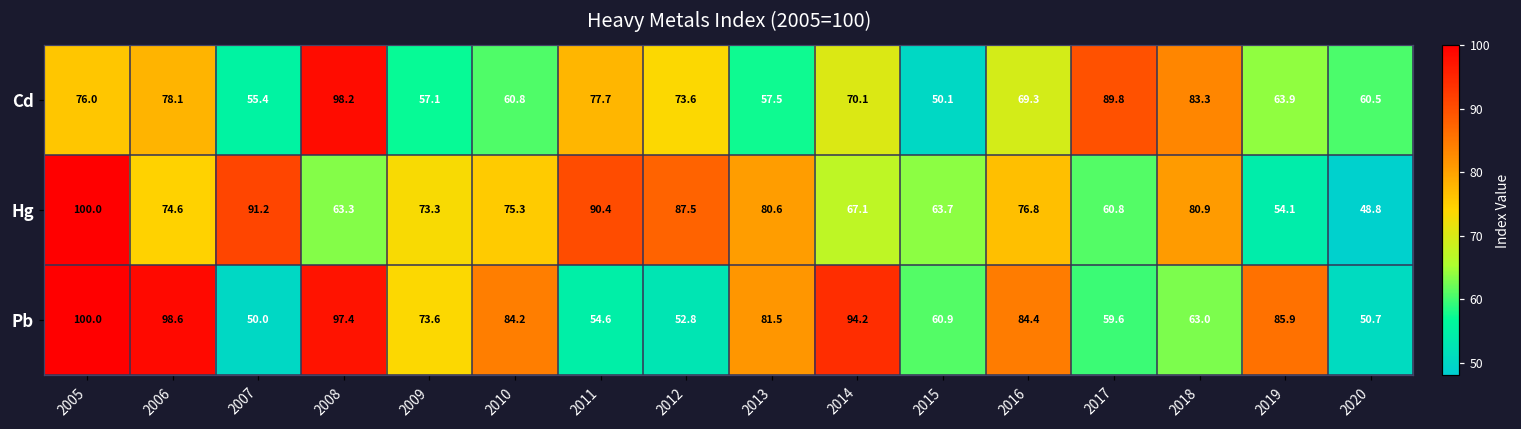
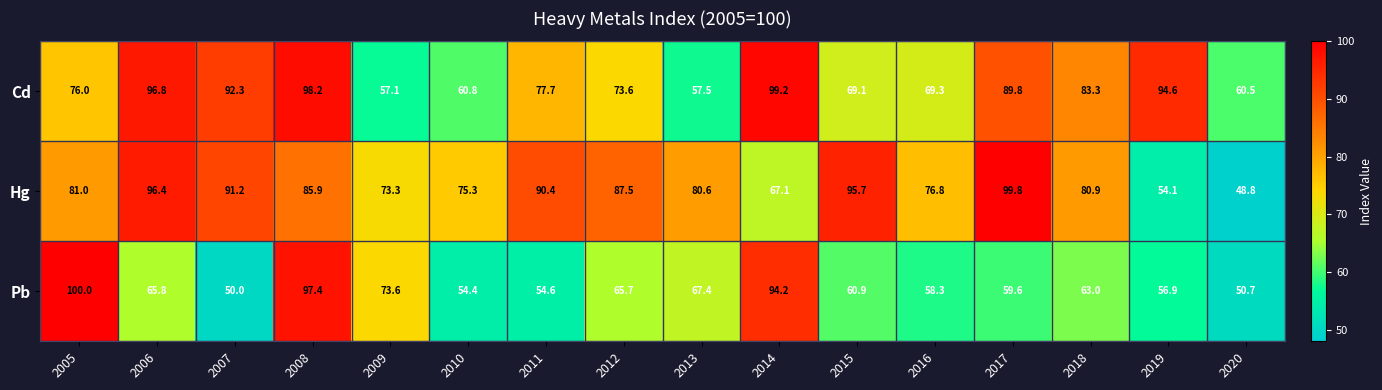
Cd, 2006: 78.1 -> 96.8
Cd, 2007: 55.4 -> 92.3
Cd, 2014: 70.1 -> 99.2
Cd, 2015: 50.1 -> 69.1
Cd, 2019: 63.9 -> 94.6
Hg, 2005: 100.0 -> 81.0
Hg, 2006: 74.6 -> 96.4
Hg, 2008: 63.3 -> 85.9
Hg, 2015: 63.7 -> 95.7
Hg, 2017: 60.8 -> 99.8
Pb, 2006: 98.6 -> 65.8
Pb, 2010: 84.2 -> 54.4
Pb, 2012: 52.8 -> 65.7
Pb, 2013: 81.5 -> 67.4
Pb, 2016: 84.4 -> 58.3
Pb, 2019: 85.9 -> 56.9
